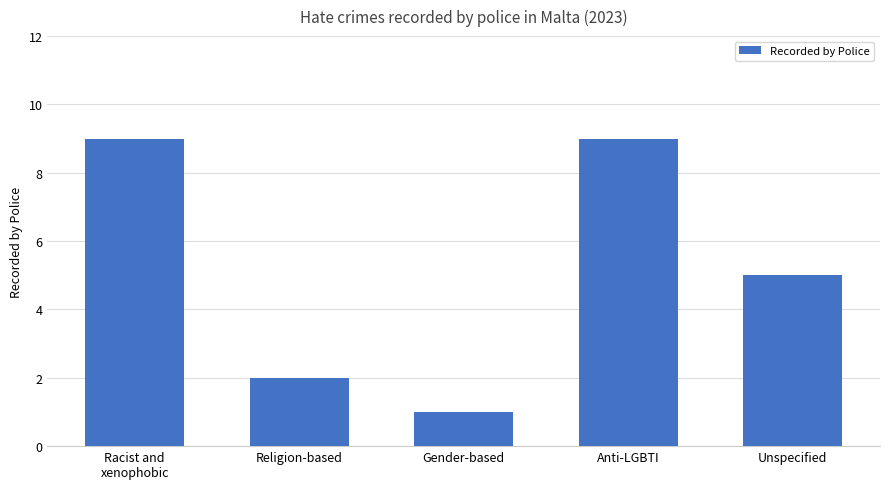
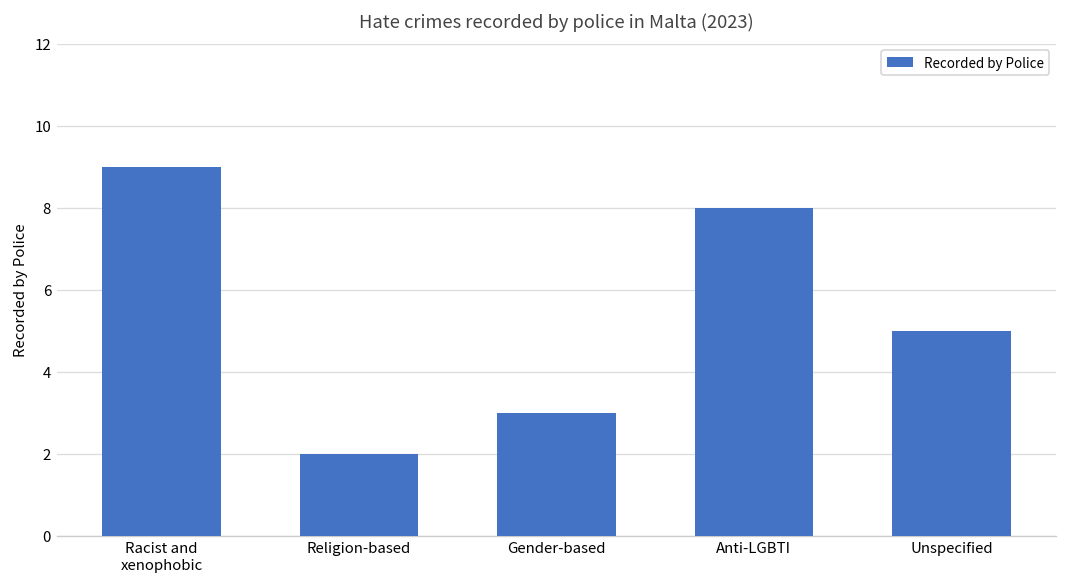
Gender-based: 1 -> 3
Anti-LGBTI: 9 -> 8
